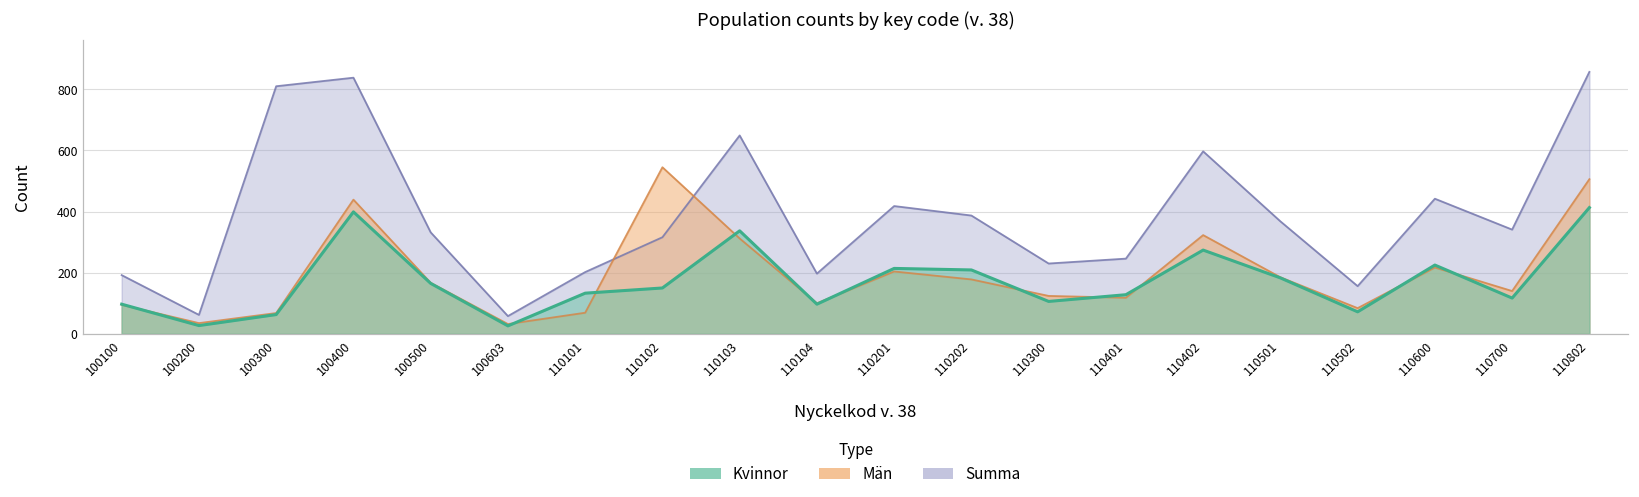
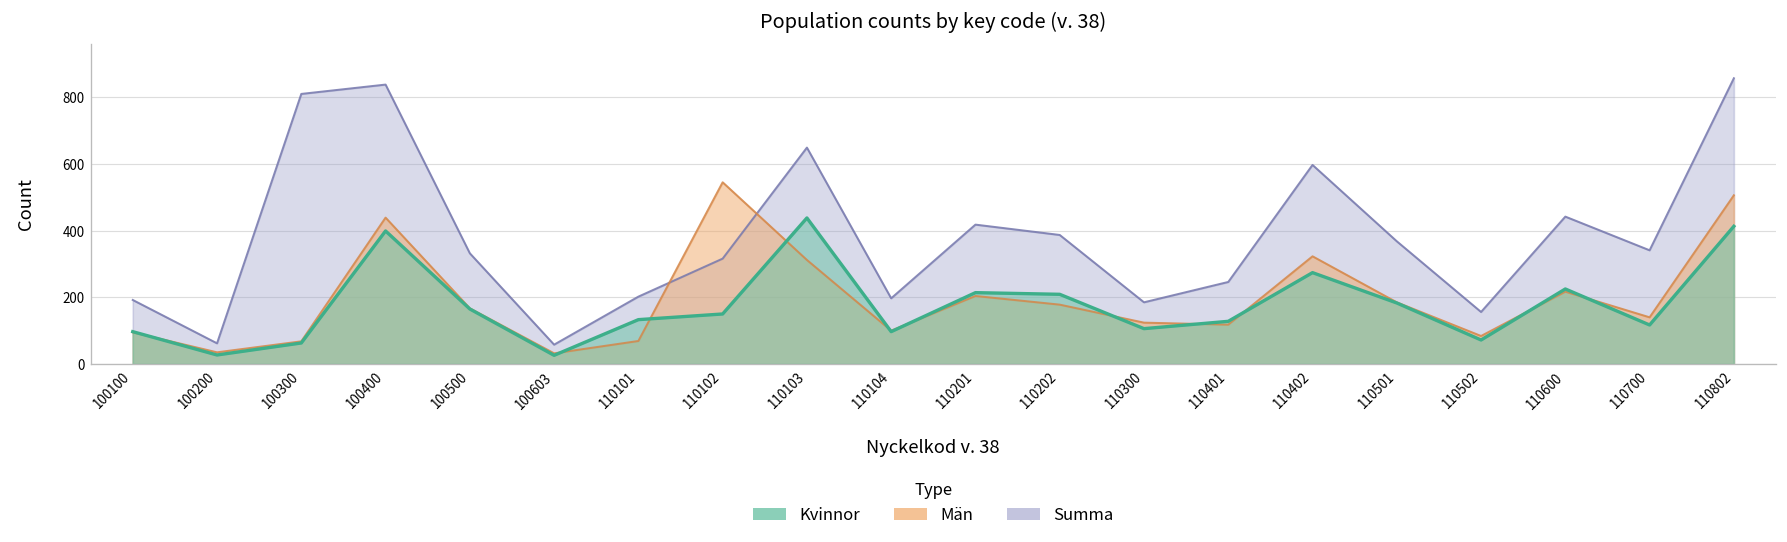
Kvinnor, 110103: 340 -> 440
Summa, 110300: 230 -> 190
